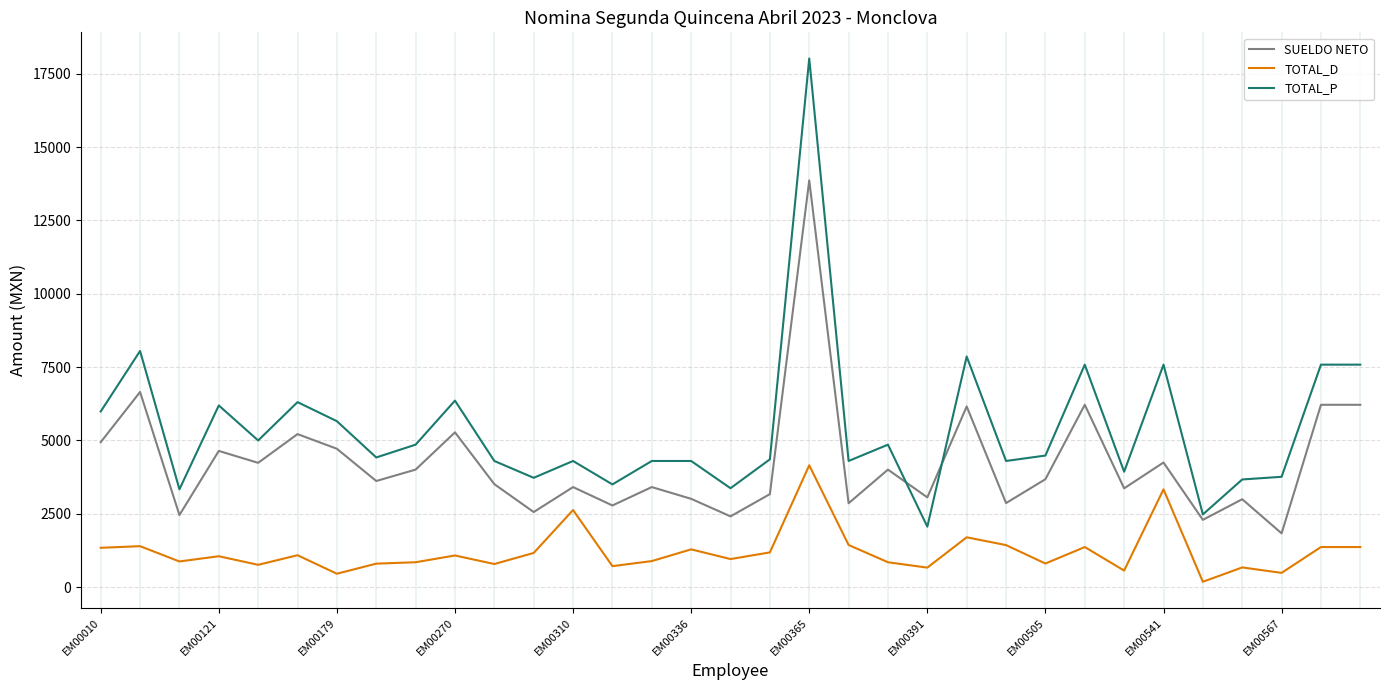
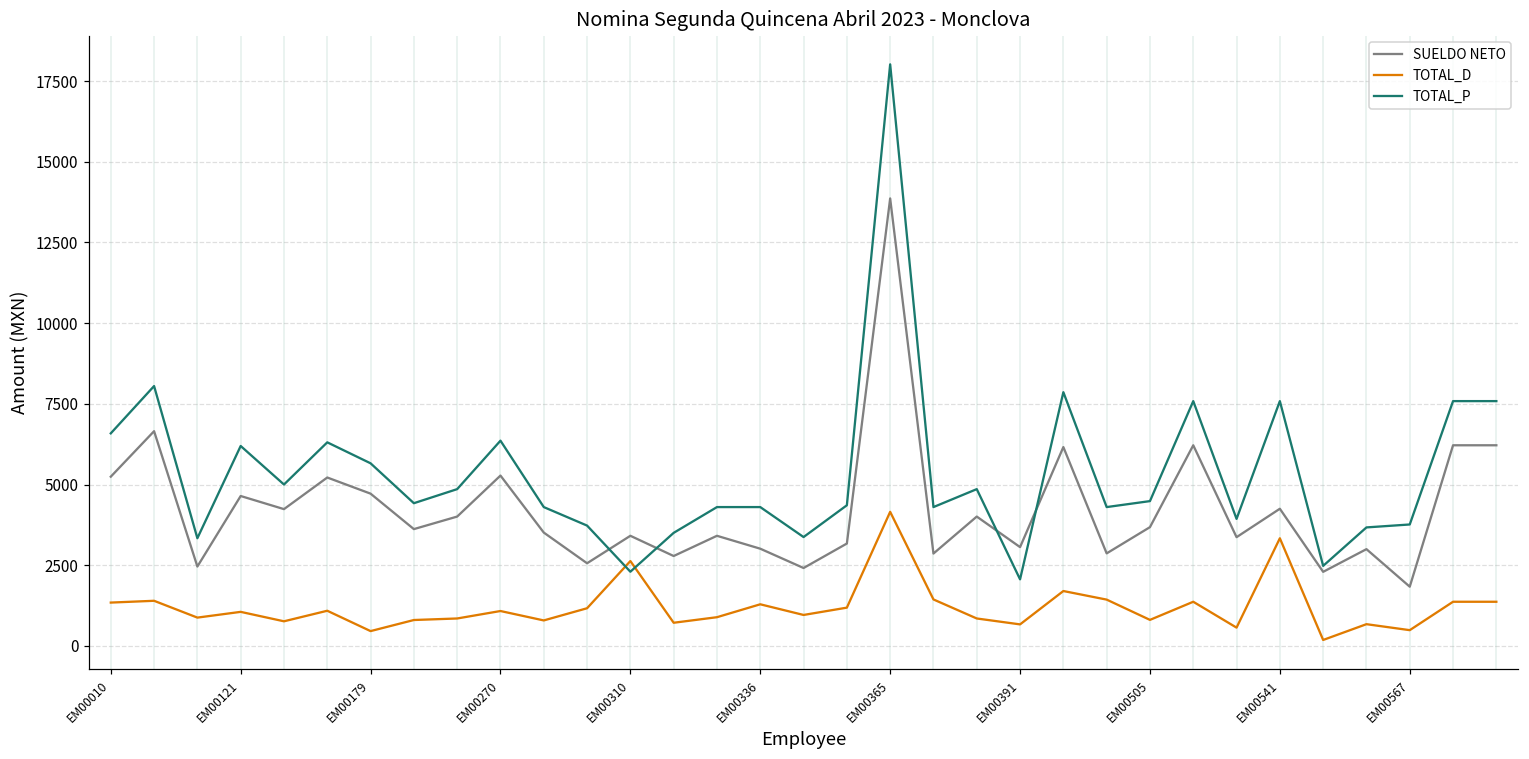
SUELDO NETO, EM00010: 4900 -> 5200
TOTAL_P, EM00010: 6000 -> 6600
TOTAL_P, EM00310: 4300 -> 2300
